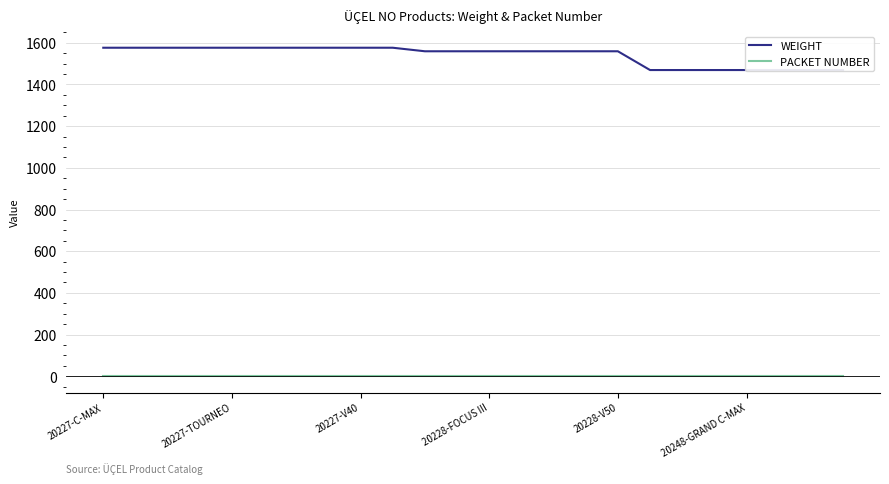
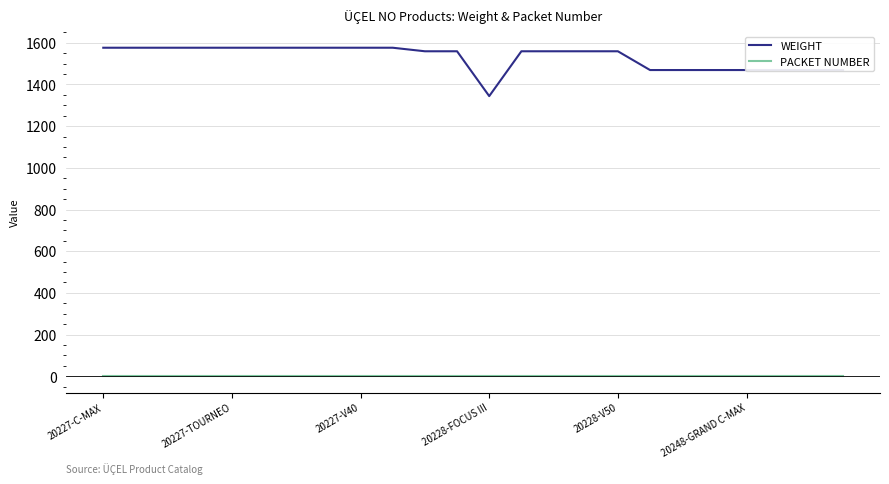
WEIGHT, 20228-FOCUS III: 1560 -> 1340
